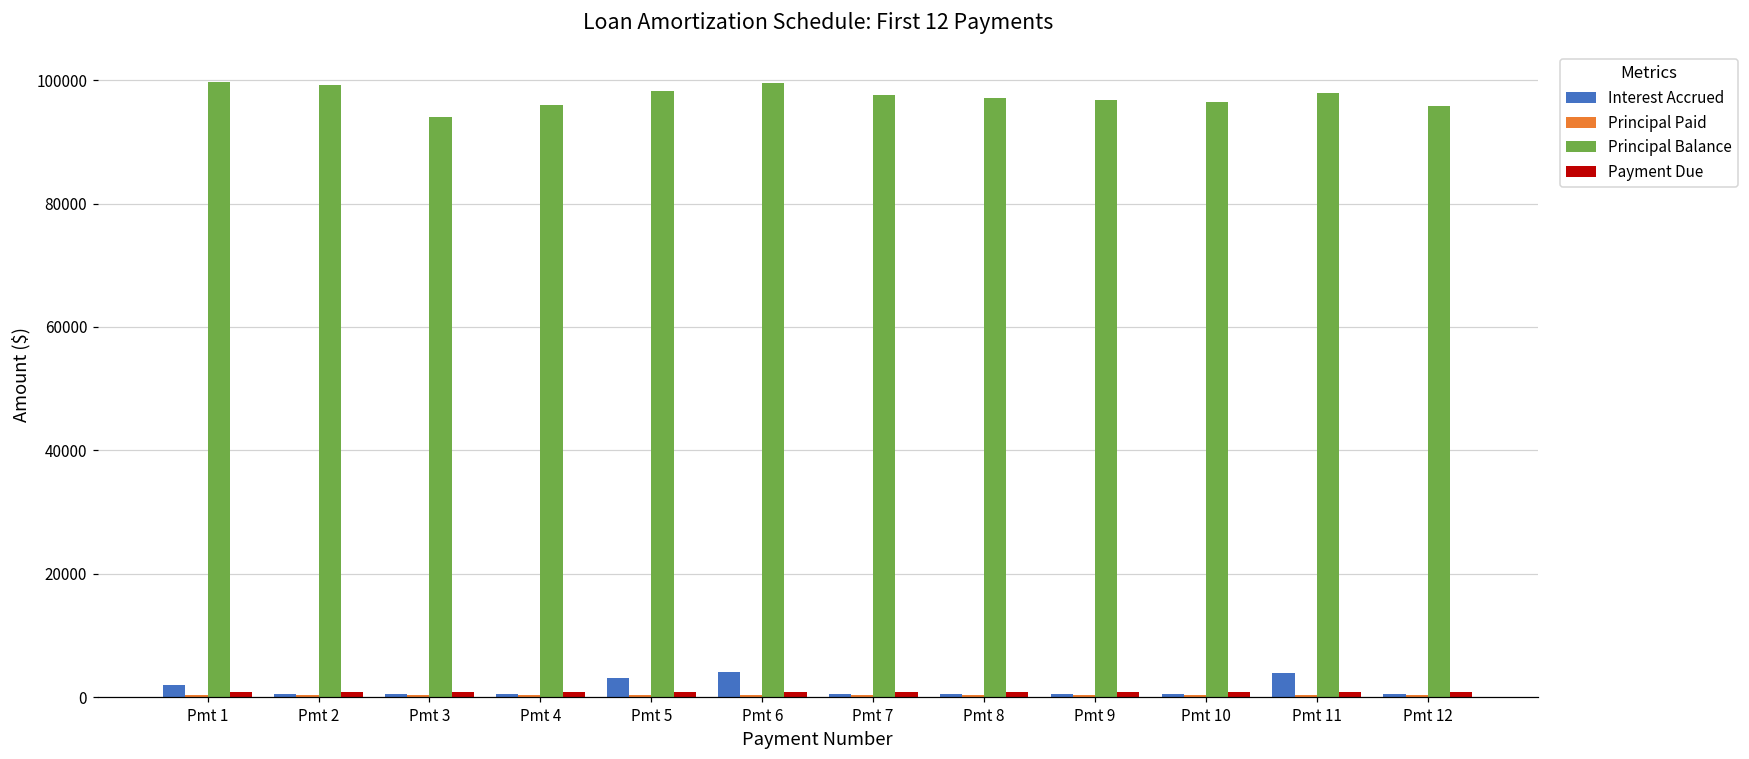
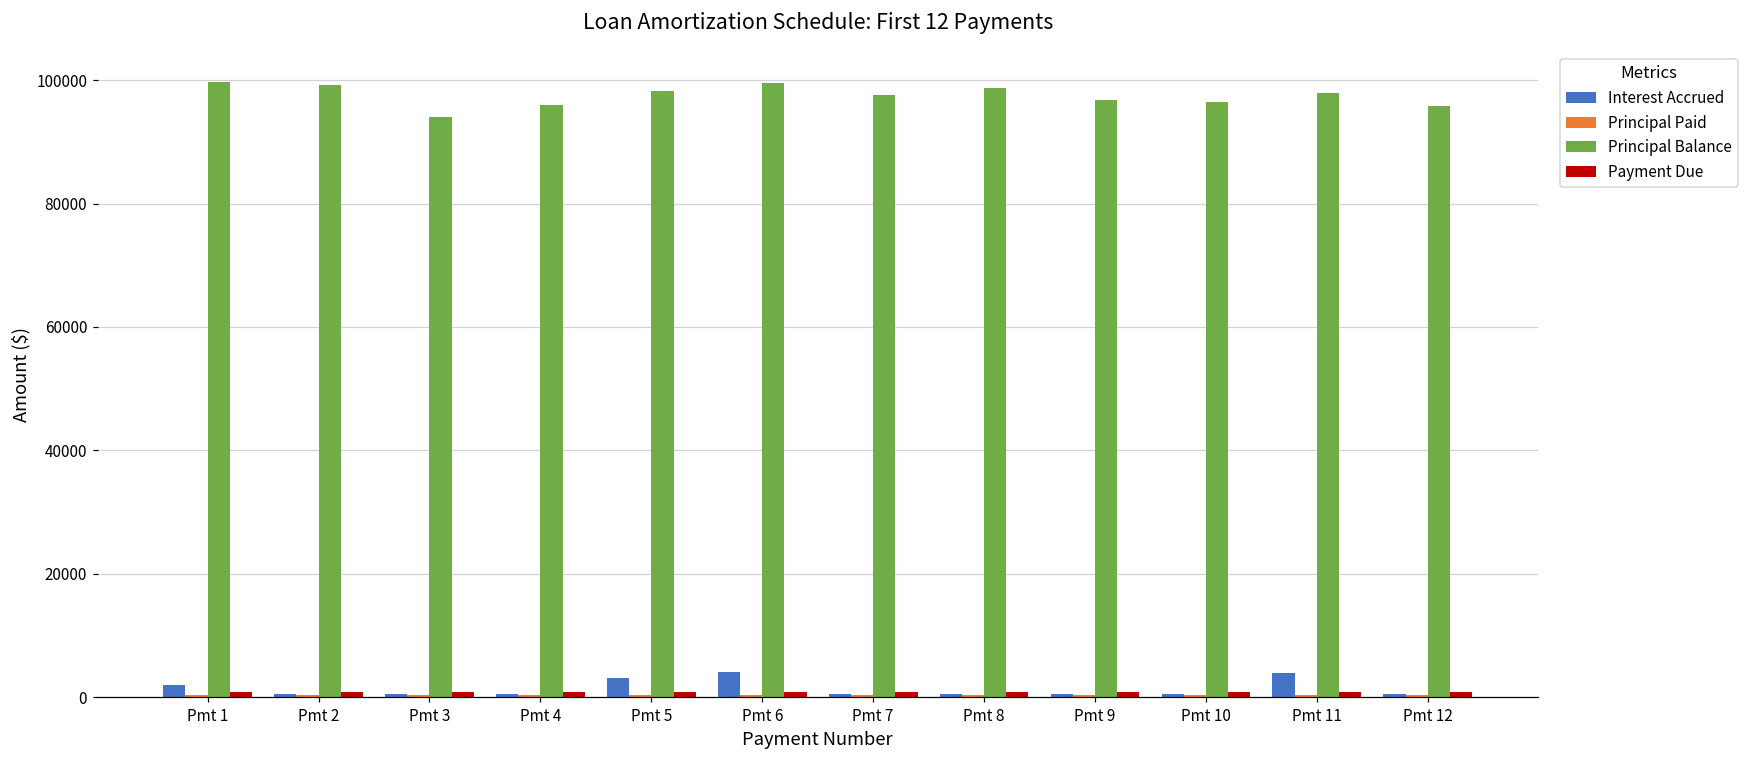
Principal Balance, Pmt 8: 97000 -> 99000
